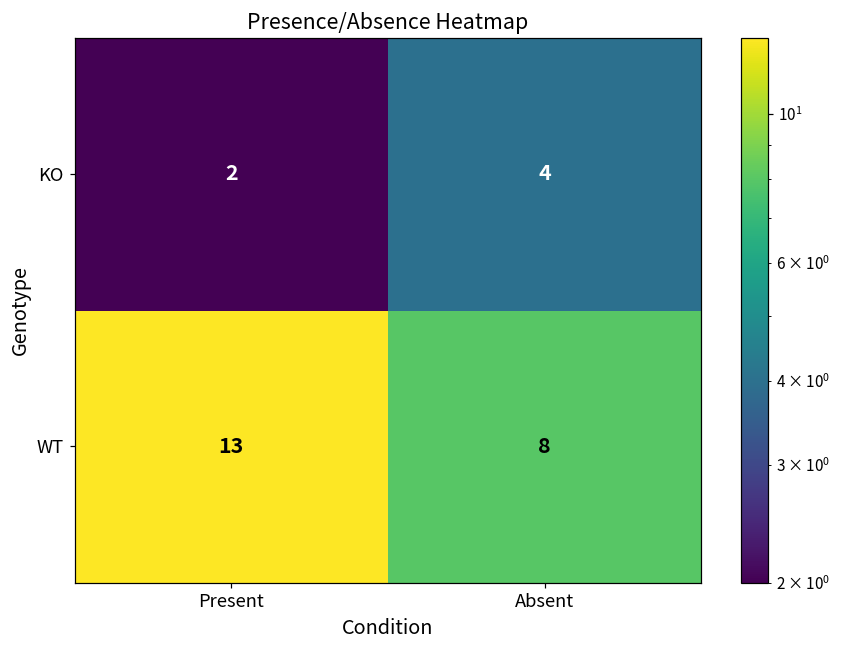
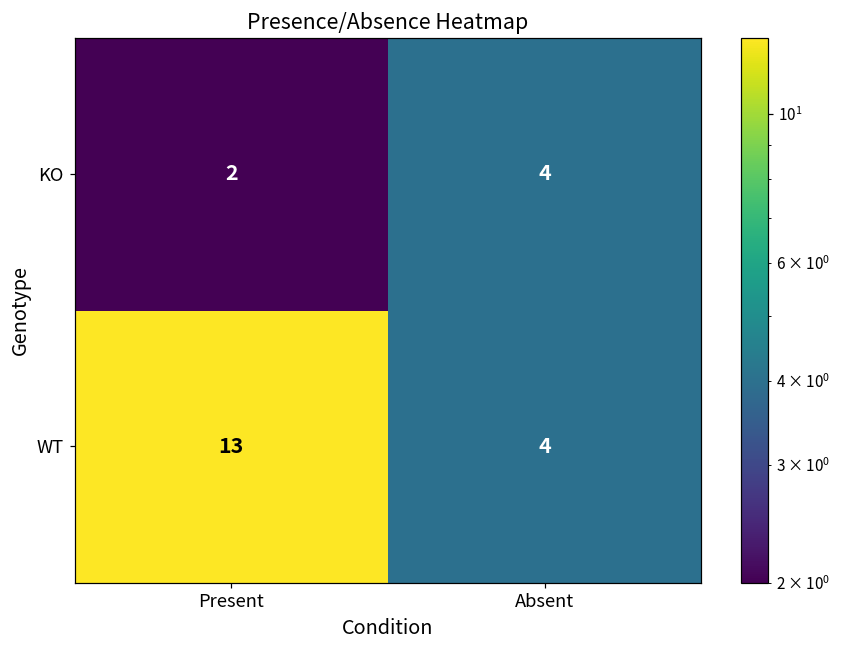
WT, Absent: 8 -> 4
